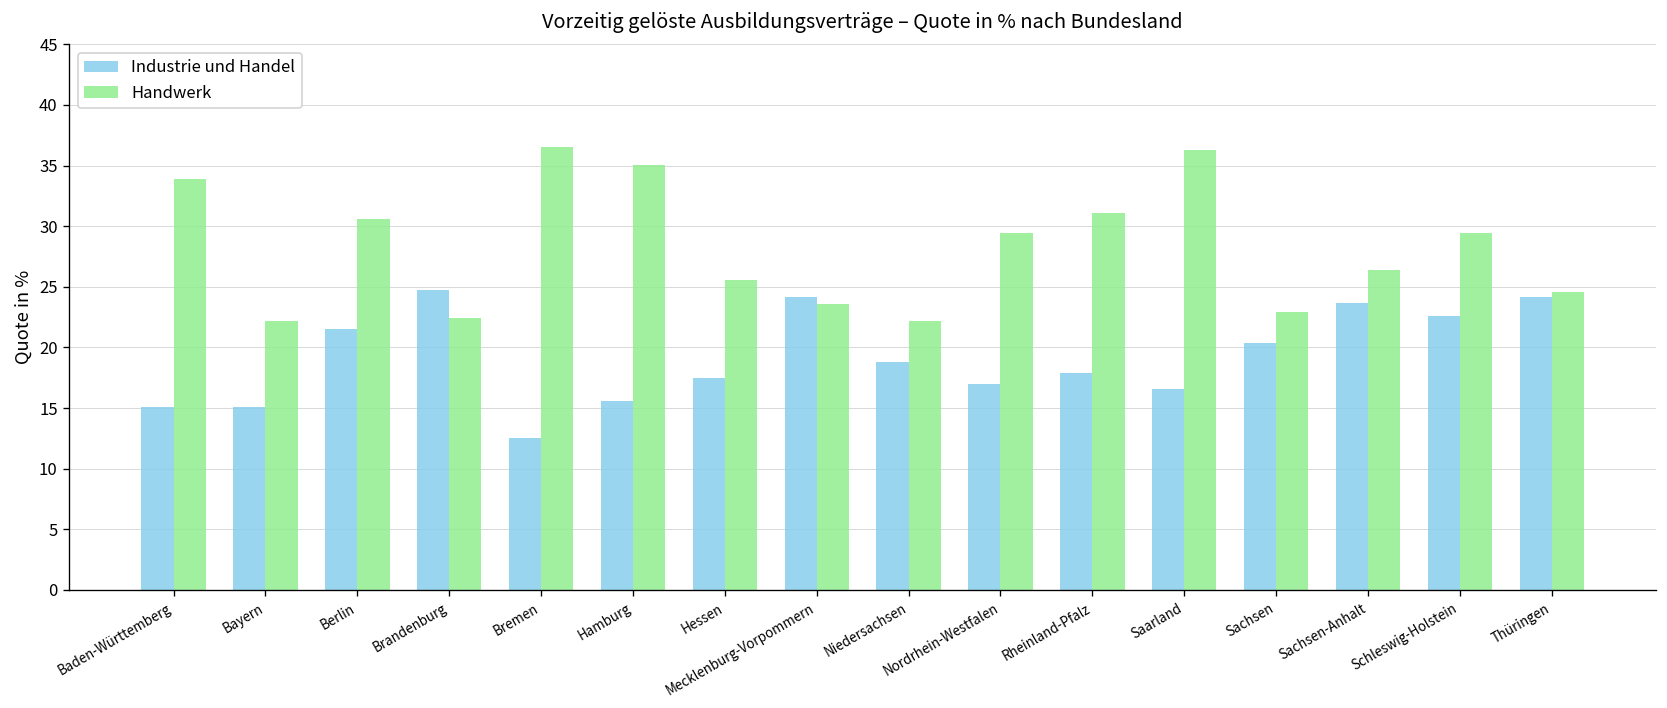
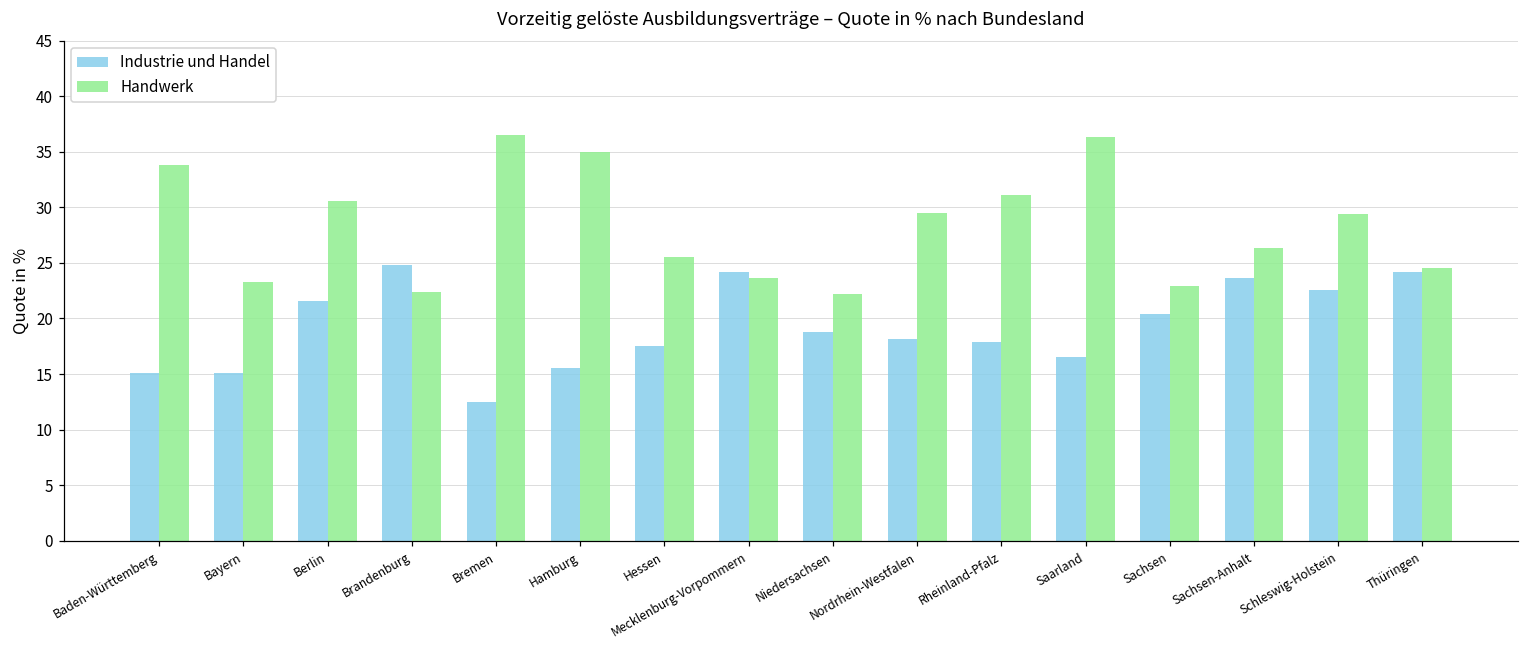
Handwerk, Bayern: 22.2 -> 23.3
Industrie und Handel, Nordrhein-Westfalen: 17.0 -> 18.1
